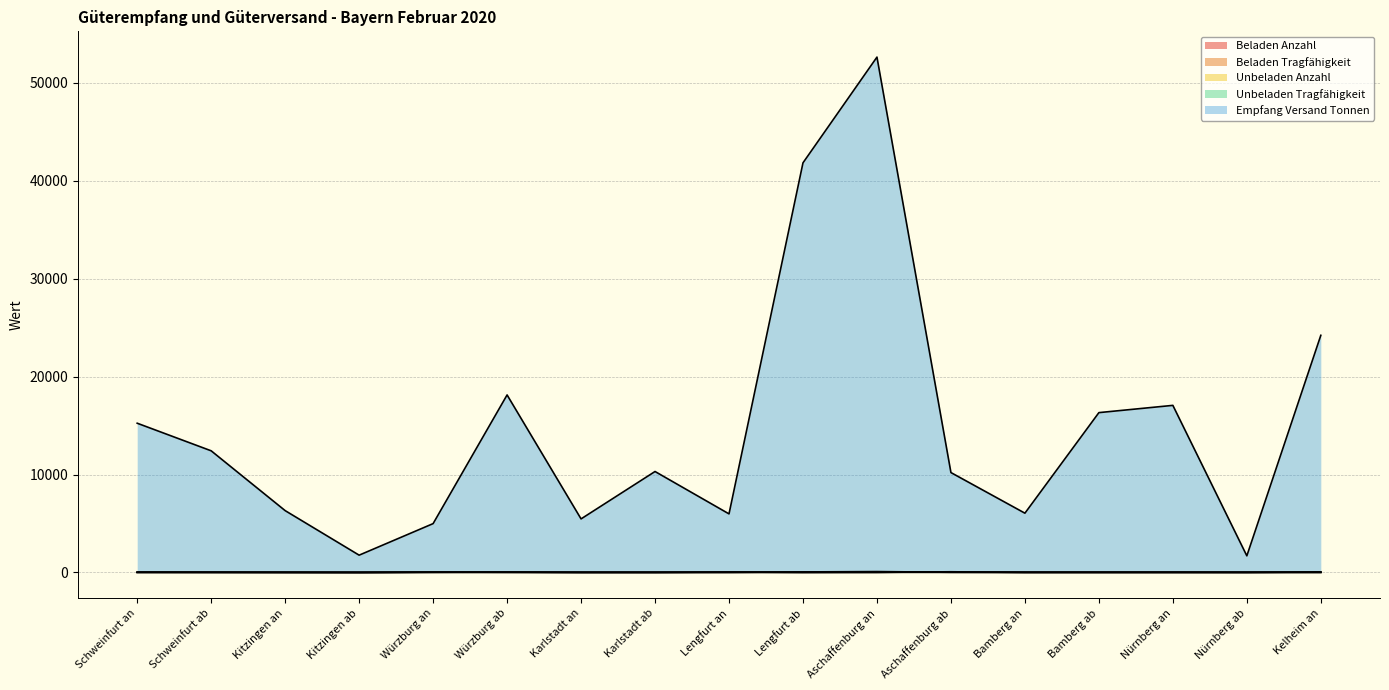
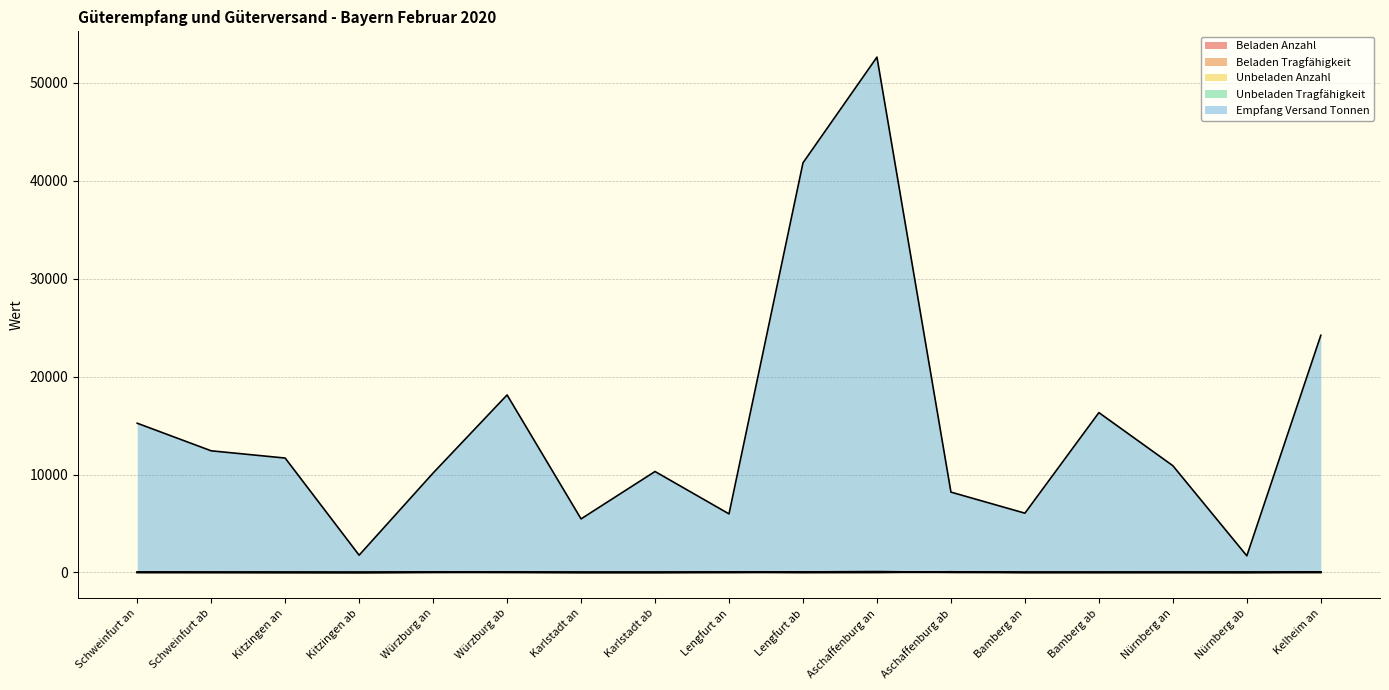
Empfang Versand Tonnen, Kitzingen an: 6000 -> 12000
Empfang Versand Tonnen, Würzburg an: 5000 -> 10000
Empfang Versand Tonnen, Aschaffenburg ab: 10000 -> 8000
Empfang Versand Tonnen, Nürnberg an: 17000 -> 11000
